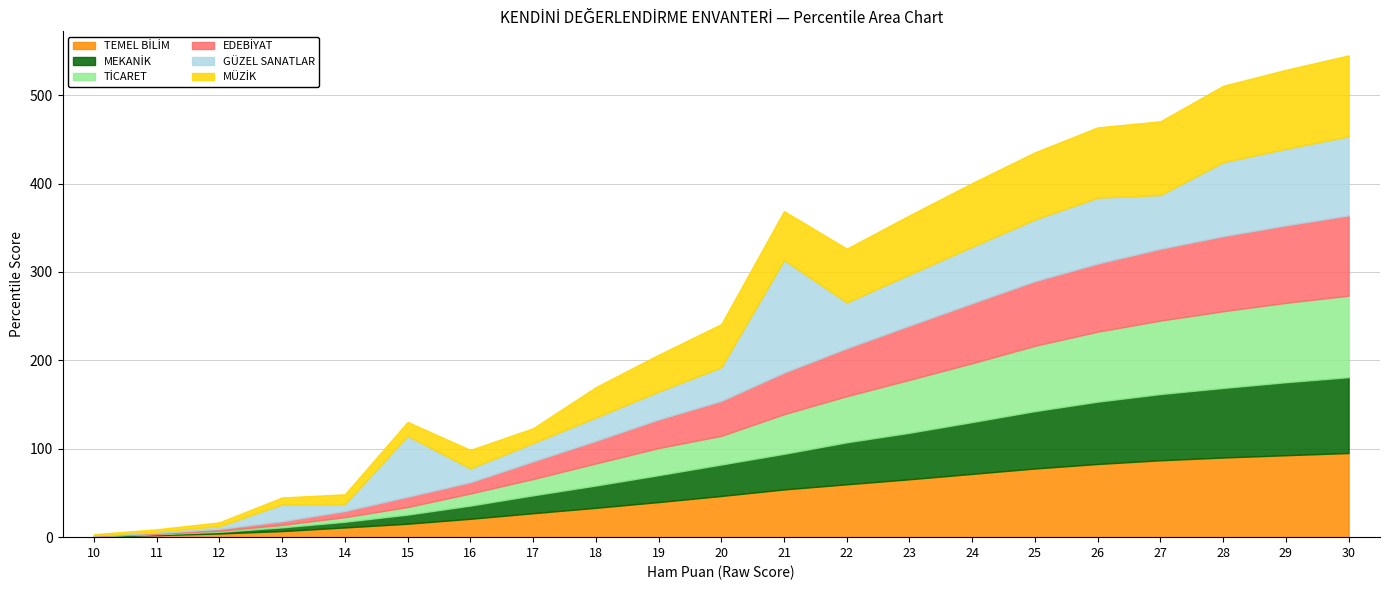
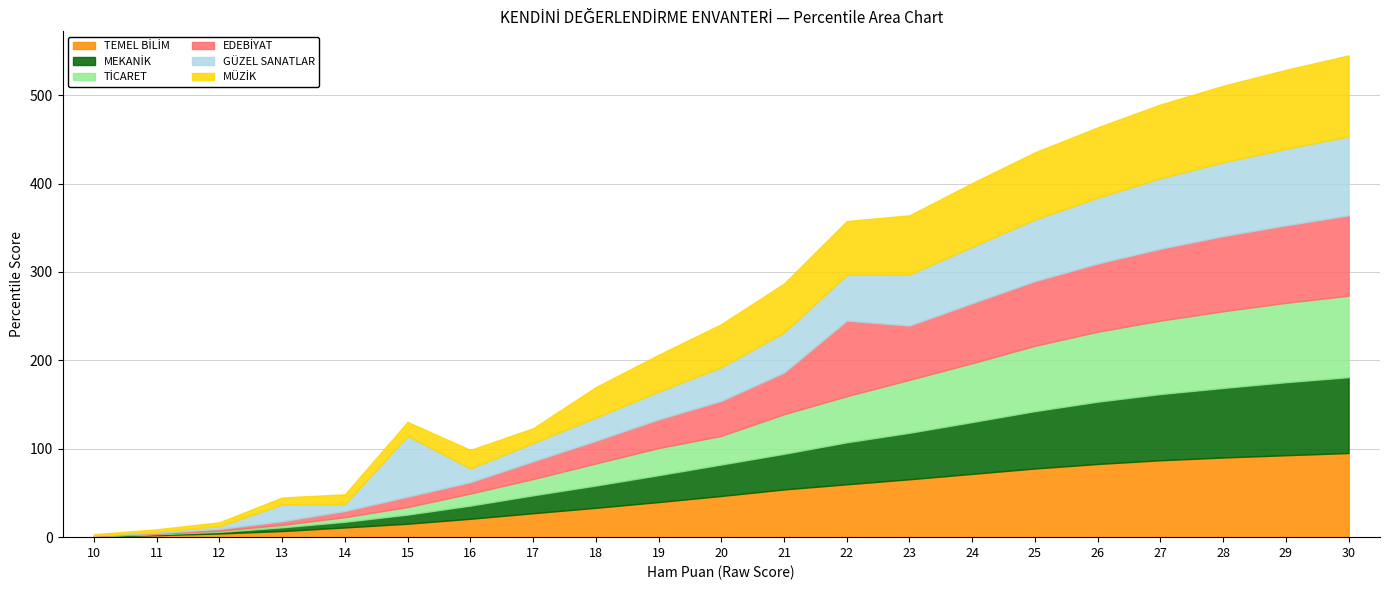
GÜZEL SANATLAR, 21: 130 -> 50
EDEBİYAT, 22: 50 -> 90
GÜZEL SANATLAR, 27: 60 -> 80
